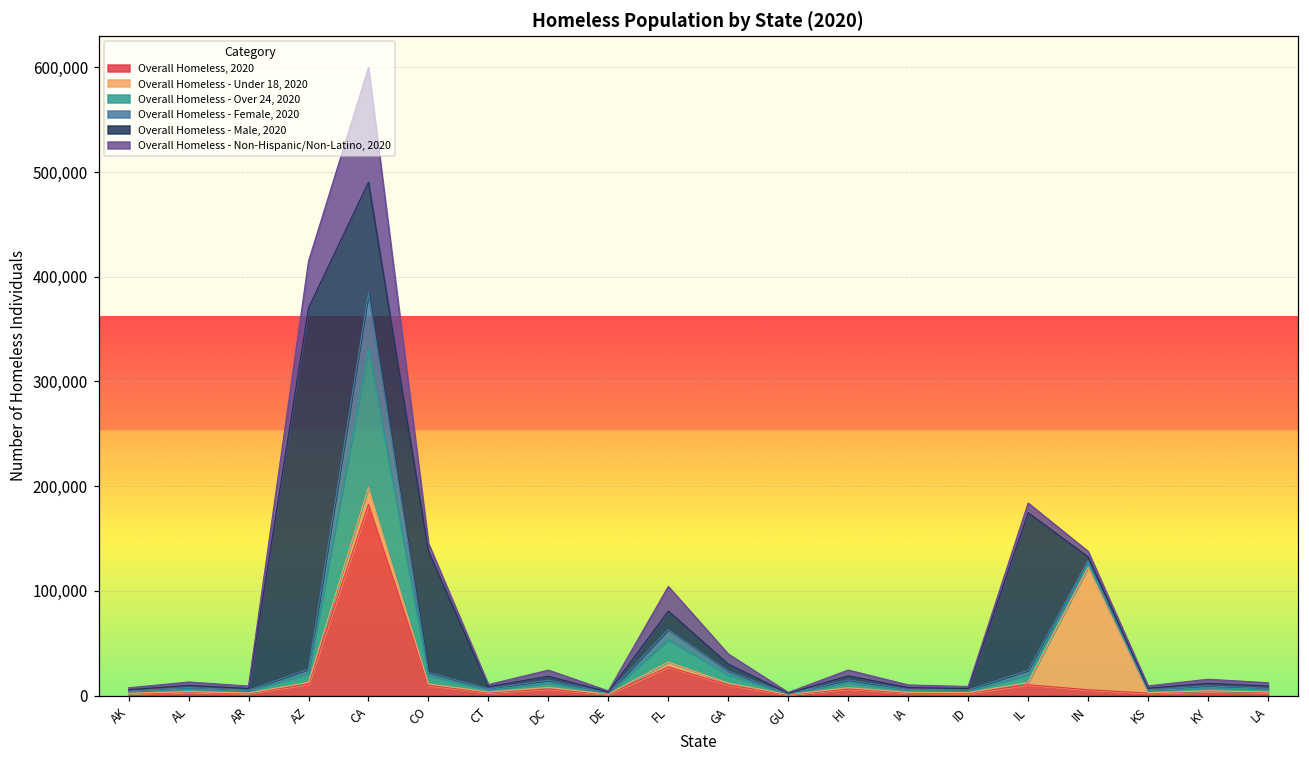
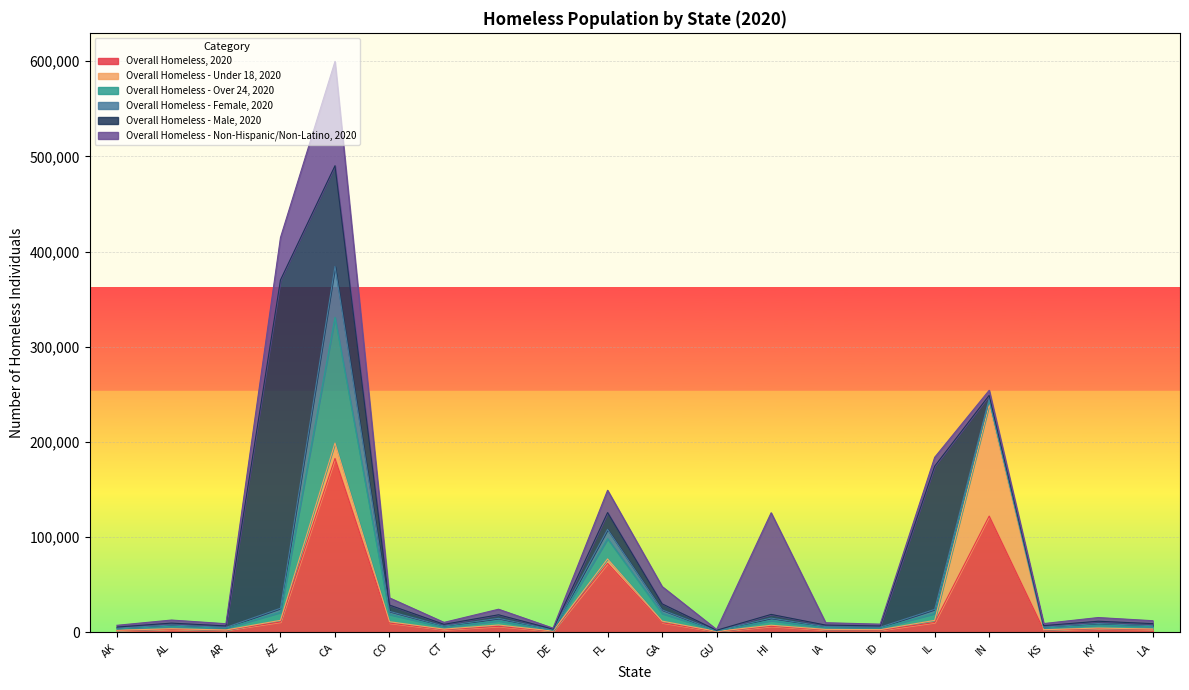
Overall Homeless - Male, 2020, CO: 120,000 -> 10,000
Overall Homeless, 2020, FL: 30,000 -> 70,000
Overall Homeless - Non-Hispanic/Non-Latino, 2020, GA: 10,000 -> 20,000
Overall Homeless - Non-Hispanic/Non-Latino, 2020, HI: 10,000 -> 110,000
Overall Homeless, 2020, IN: 10,000 -> 120,000
